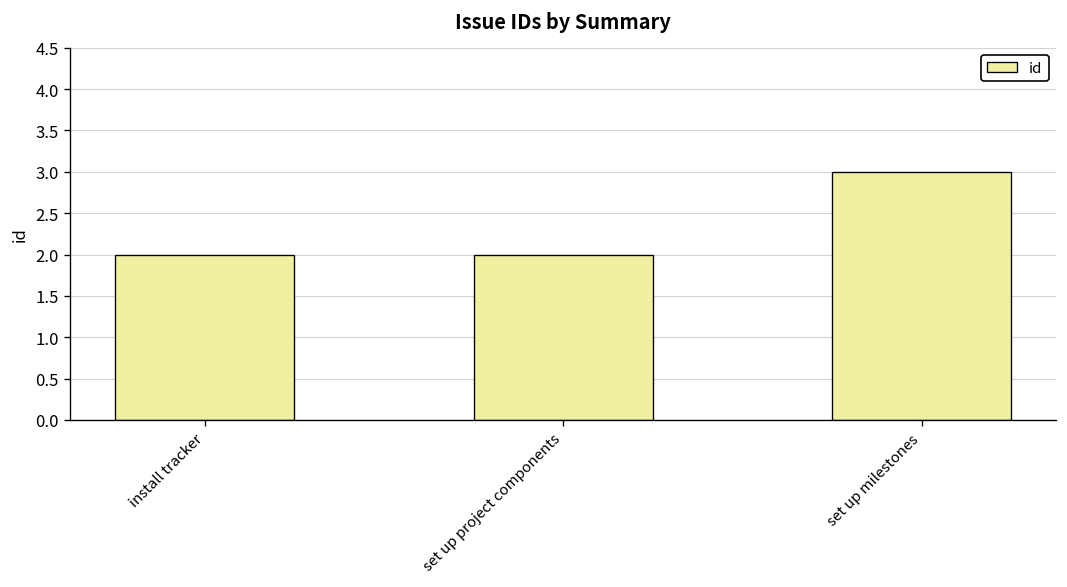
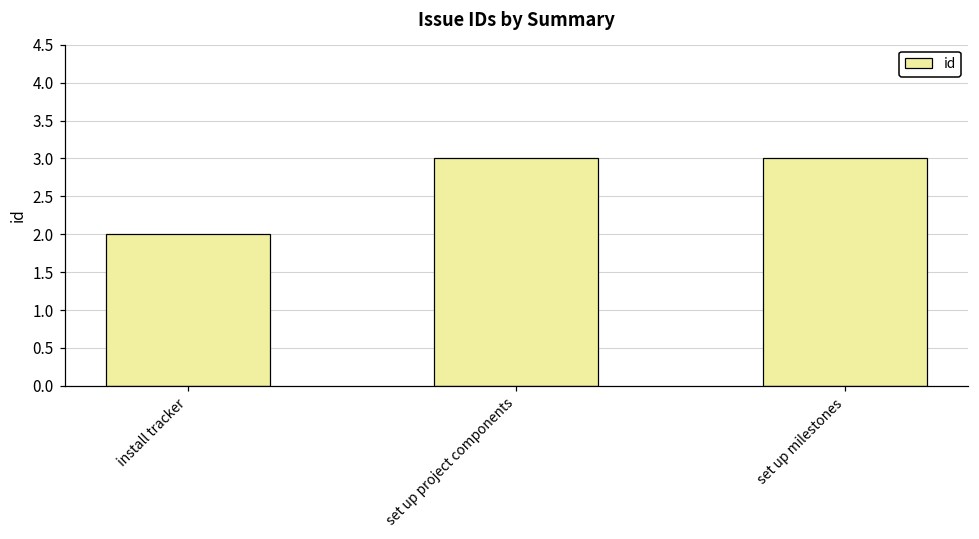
set up project components: 2 -> 3
